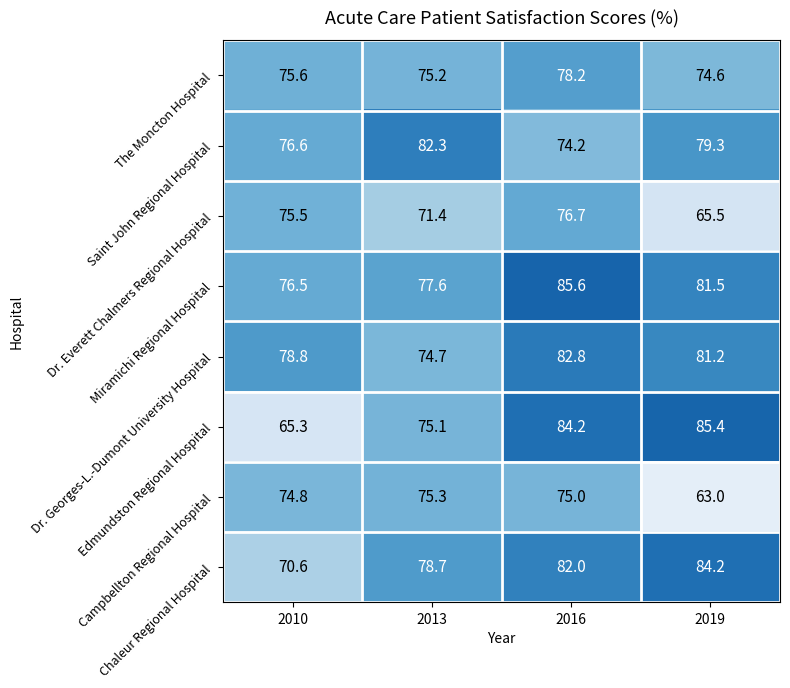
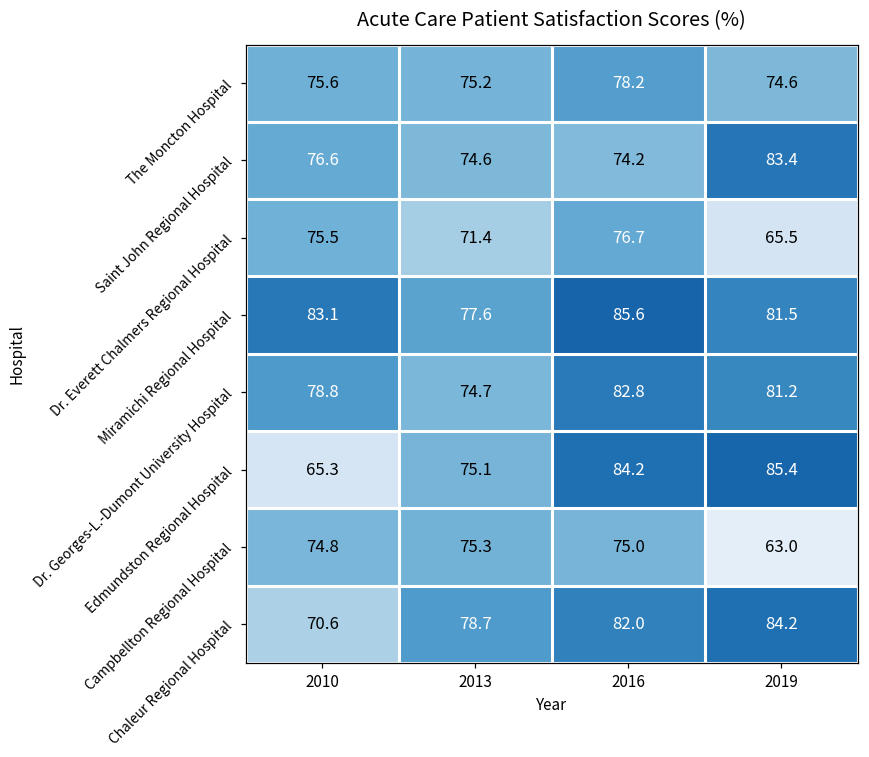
Saint John Regional Hospital, 2013: 82.3 -> 74.6
Saint John Regional Hospital, 2019: 79.3 -> 83.4
Miramichi Regional Hospital, 2010: 76.5 -> 83.1
